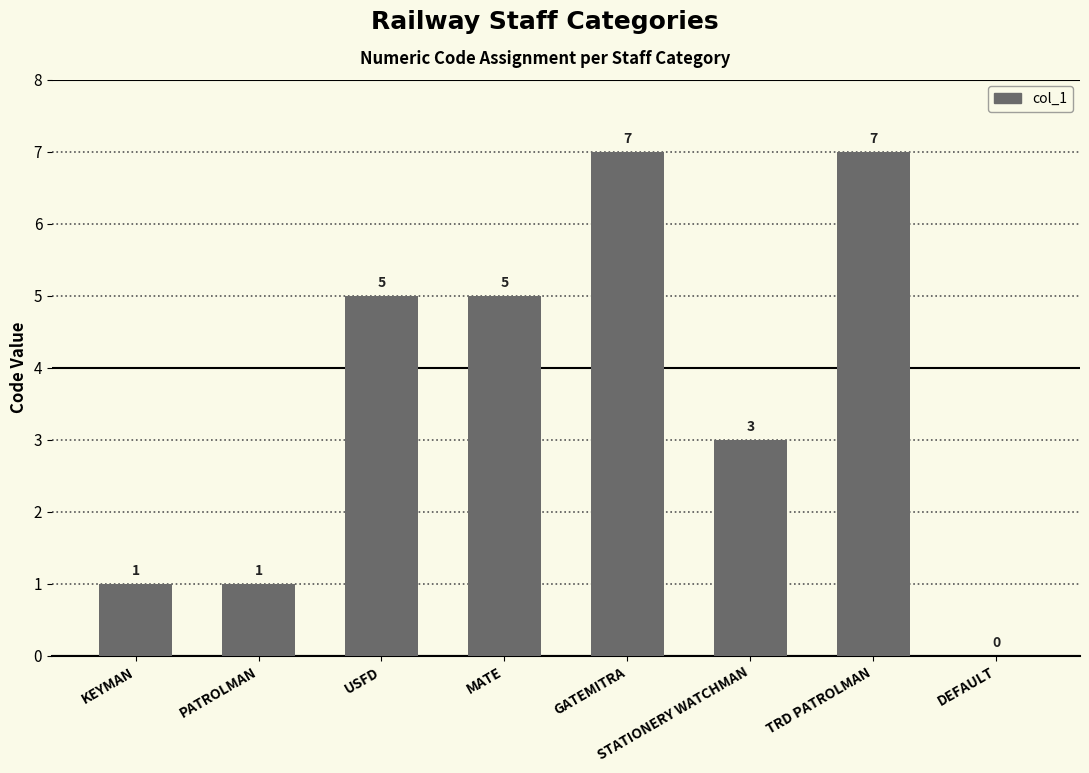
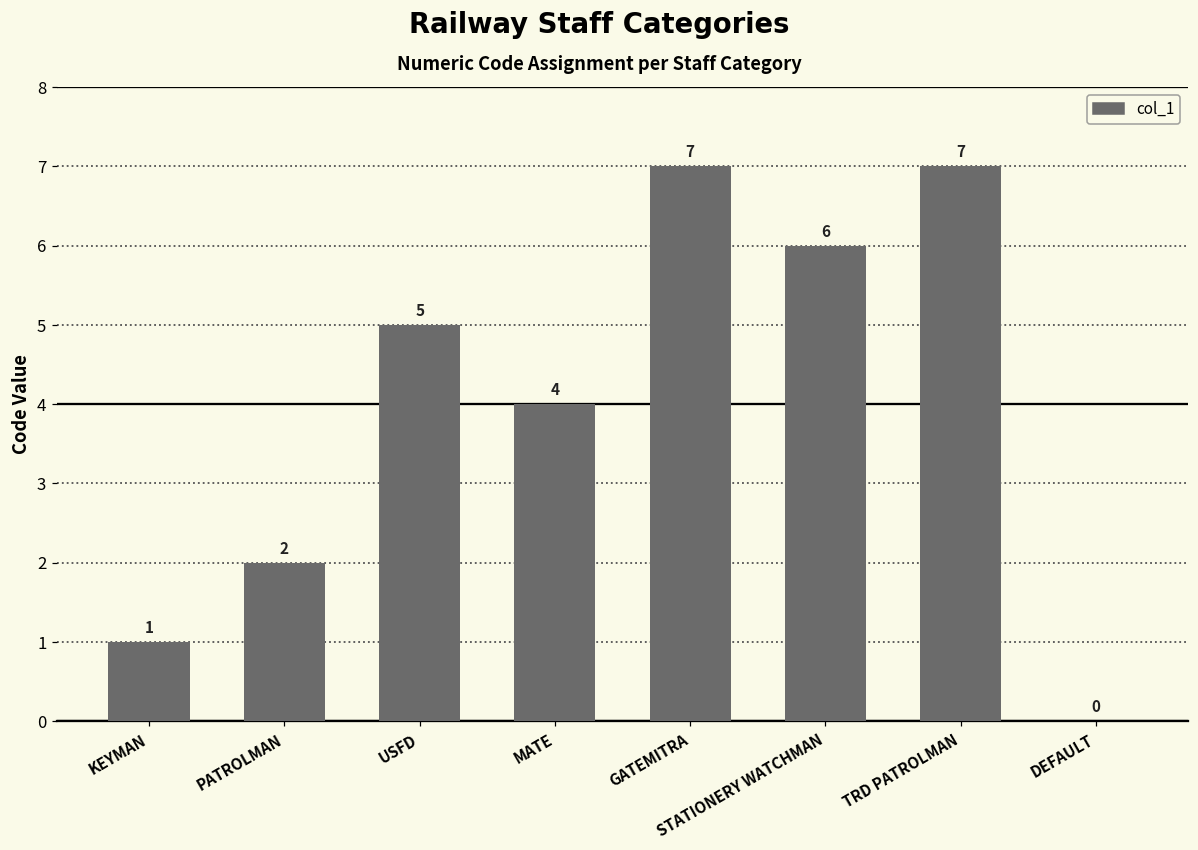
PATROLMAN: 1 -> 2
MATE: 5 -> 4
STATIONERY WATCHMAN: 3 -> 6
